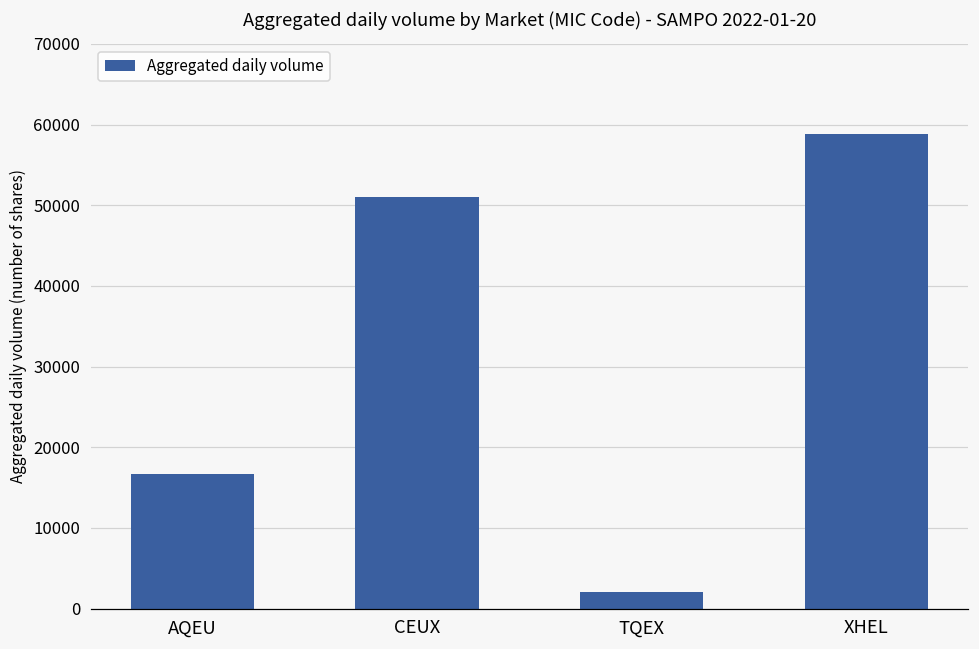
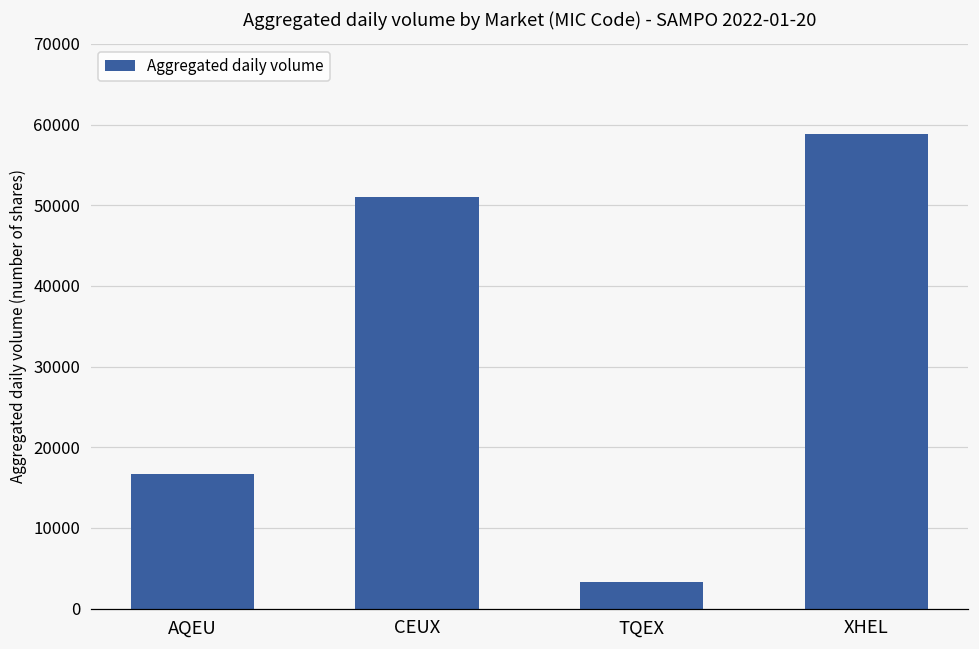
TQEX: 2000 -> 3000
